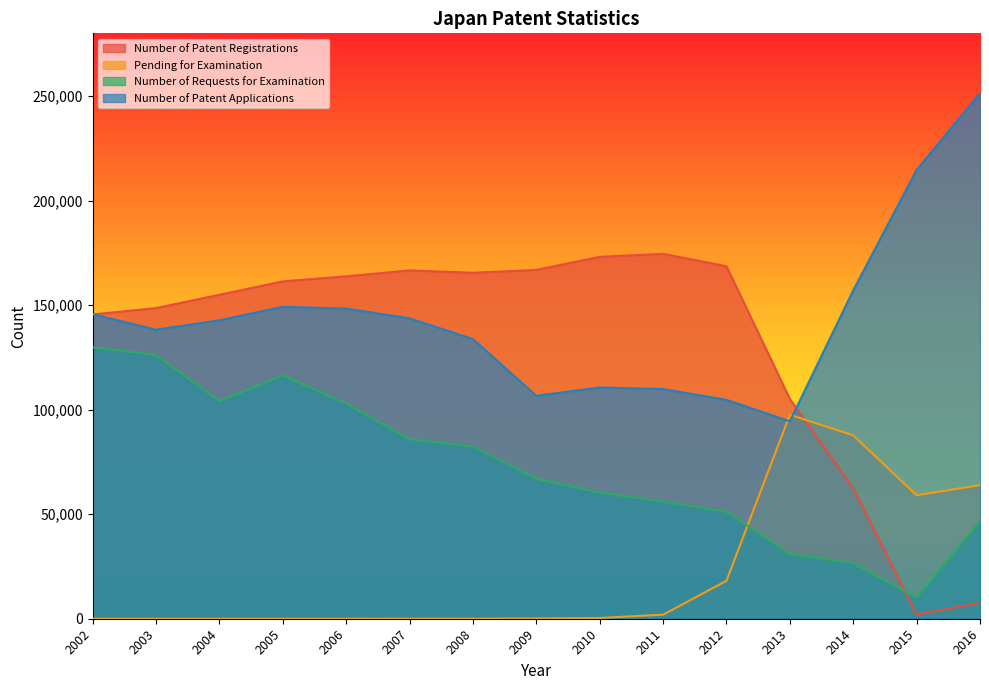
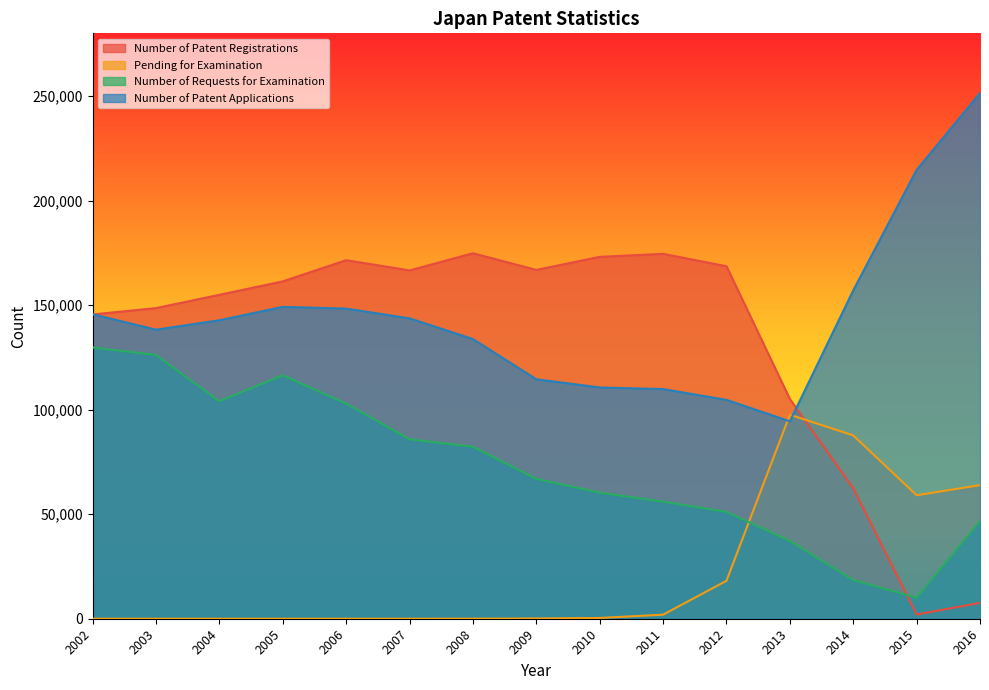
Number of Patent Registrations, 2006: 164,000 -> 171,000
Number of Patent Registrations, 2008: 165,000 -> 175,000
Number of Patent Applications, 2009: 107,000 -> 115,000
Number of Requests for Examination, 2013: 31,000 -> 37,000
Number of Requests for Examination, 2014: 27,000 -> 19,000
